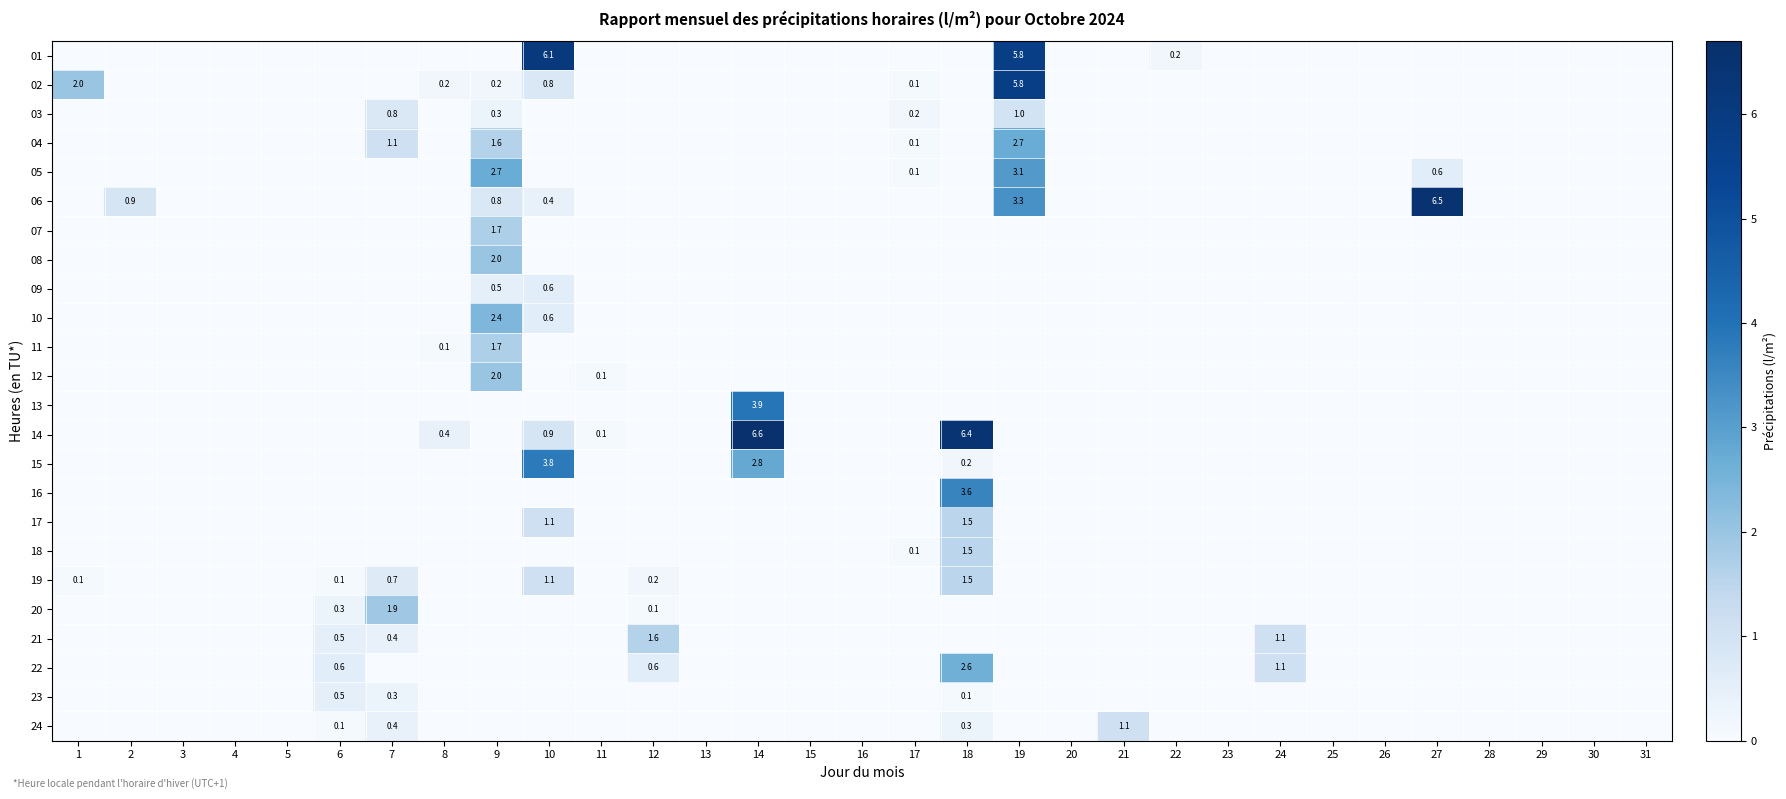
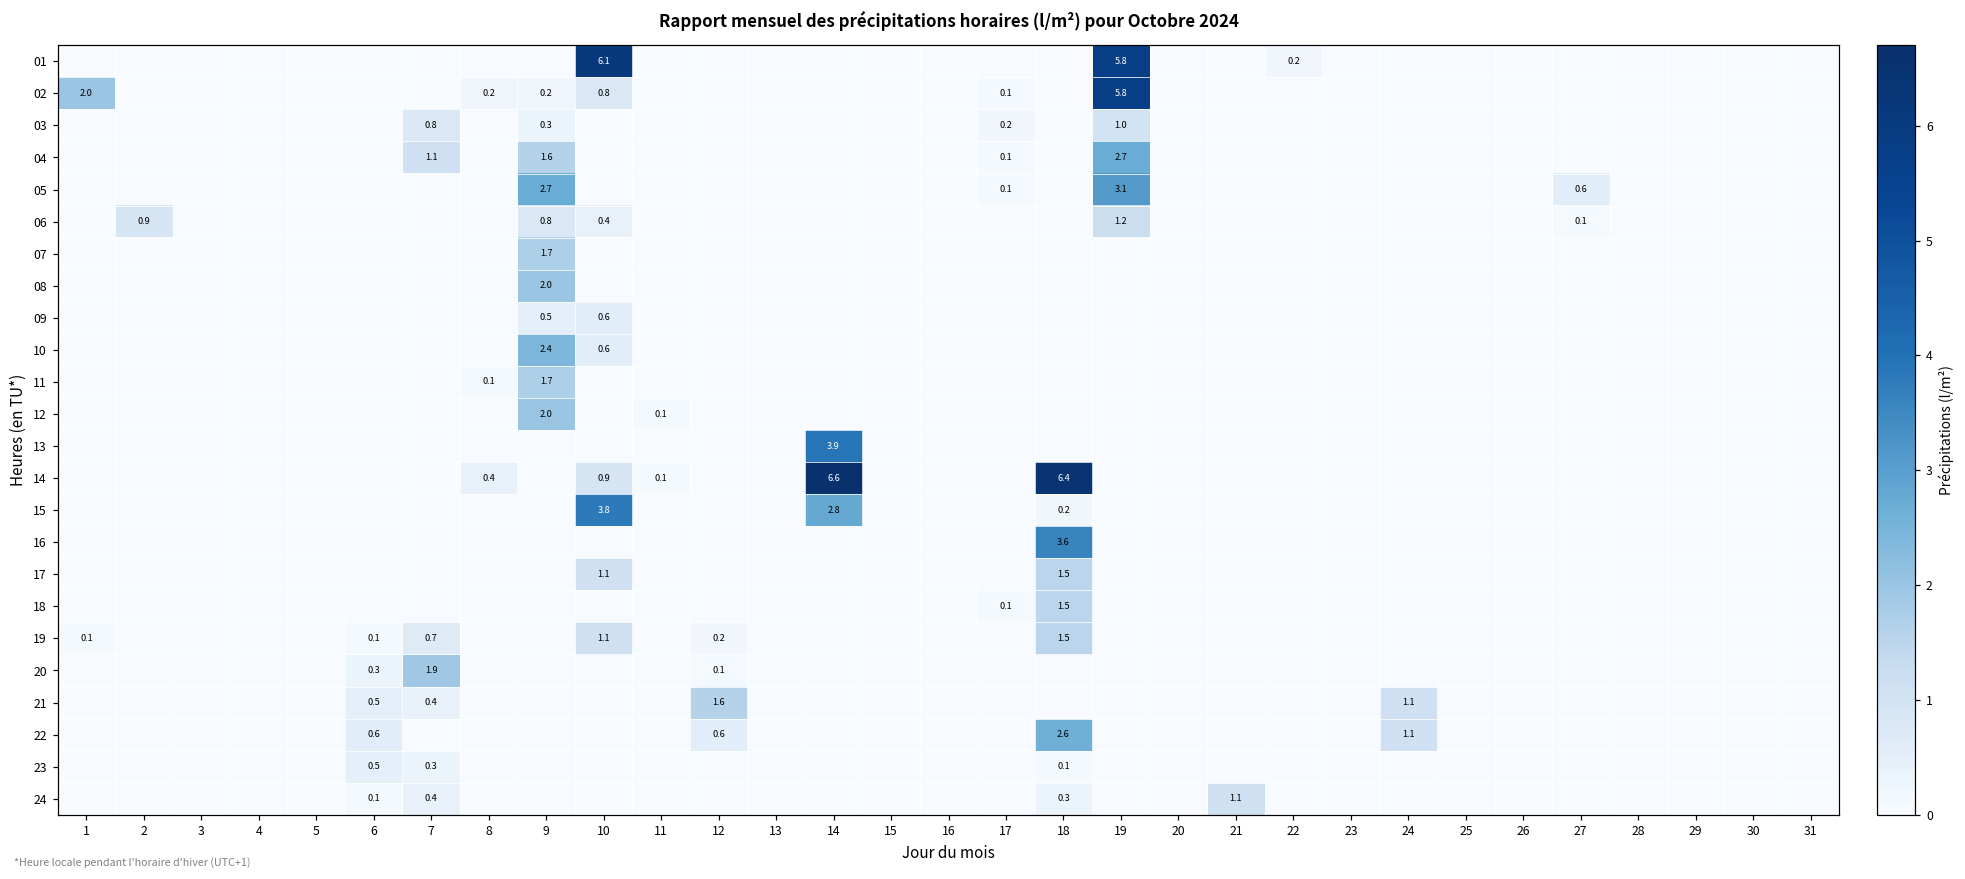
06, 19: 3.3 -> 1.2
06, 27: 6.5 -> 0.1
